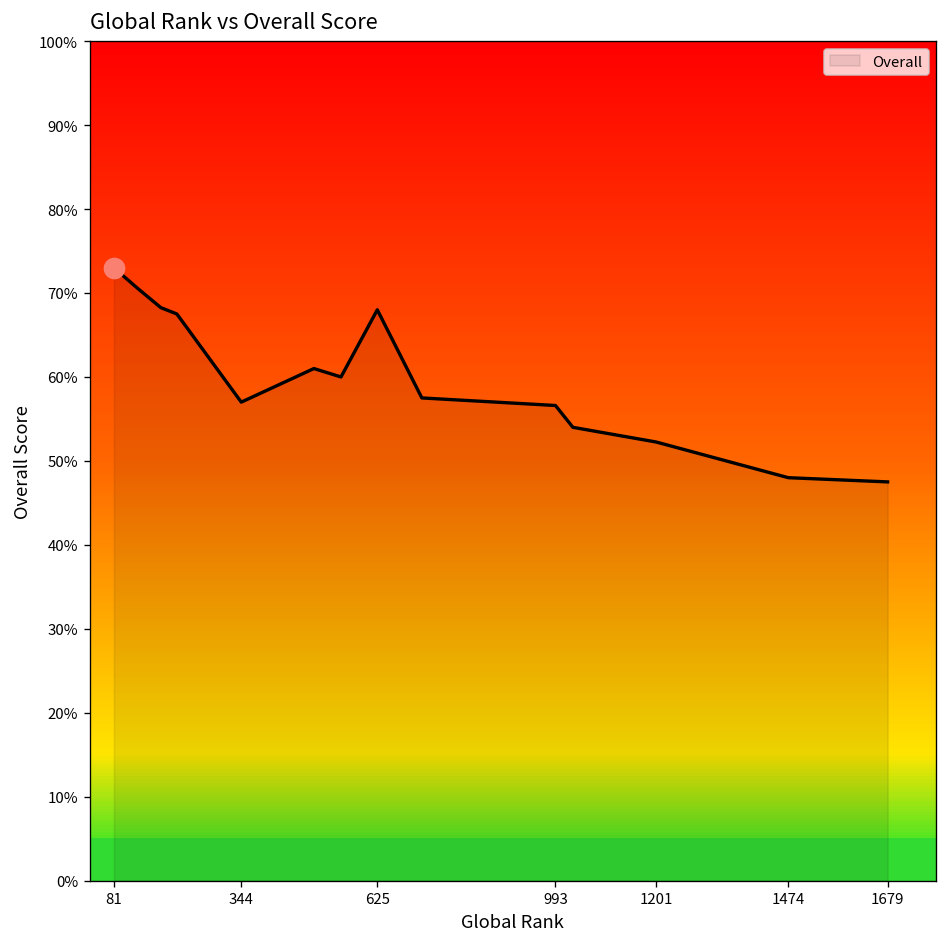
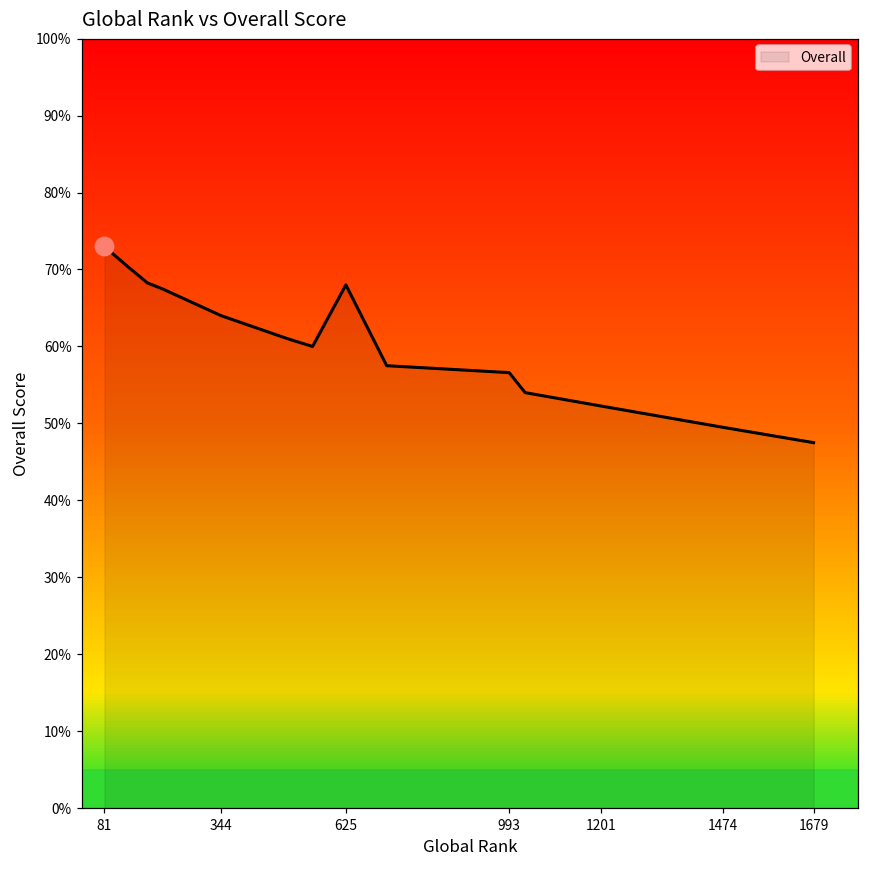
Overall, 344: 57% -> 64%
Overall, 1474: 48% -> 50%
